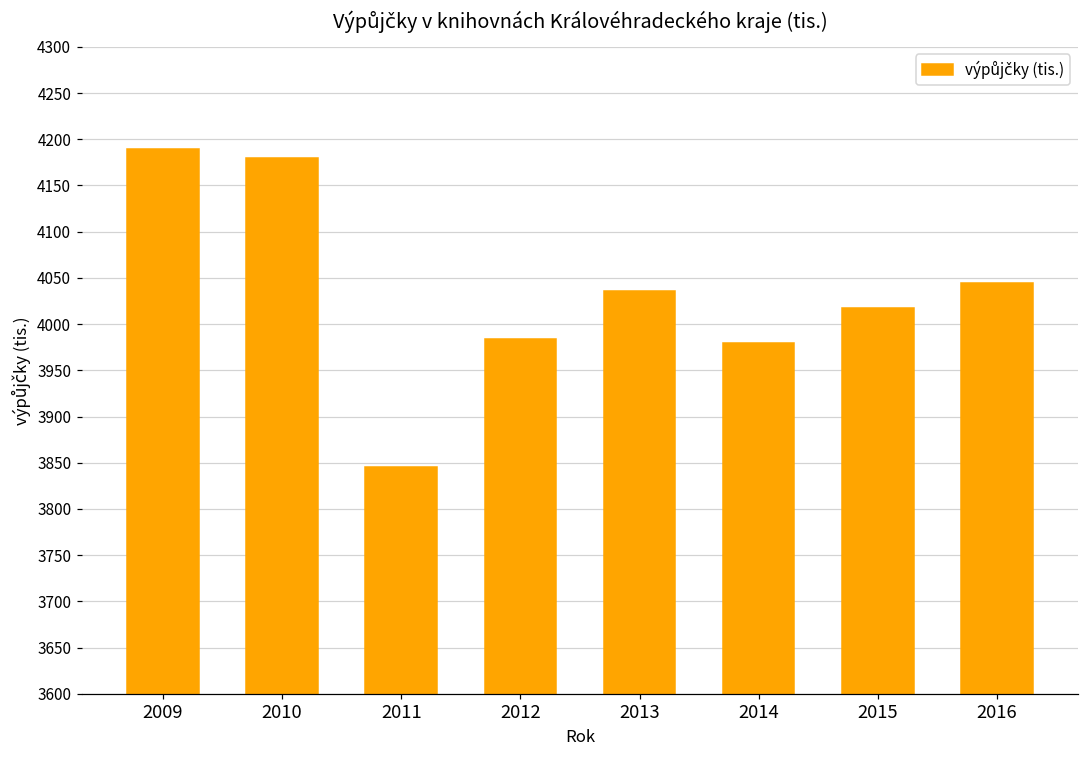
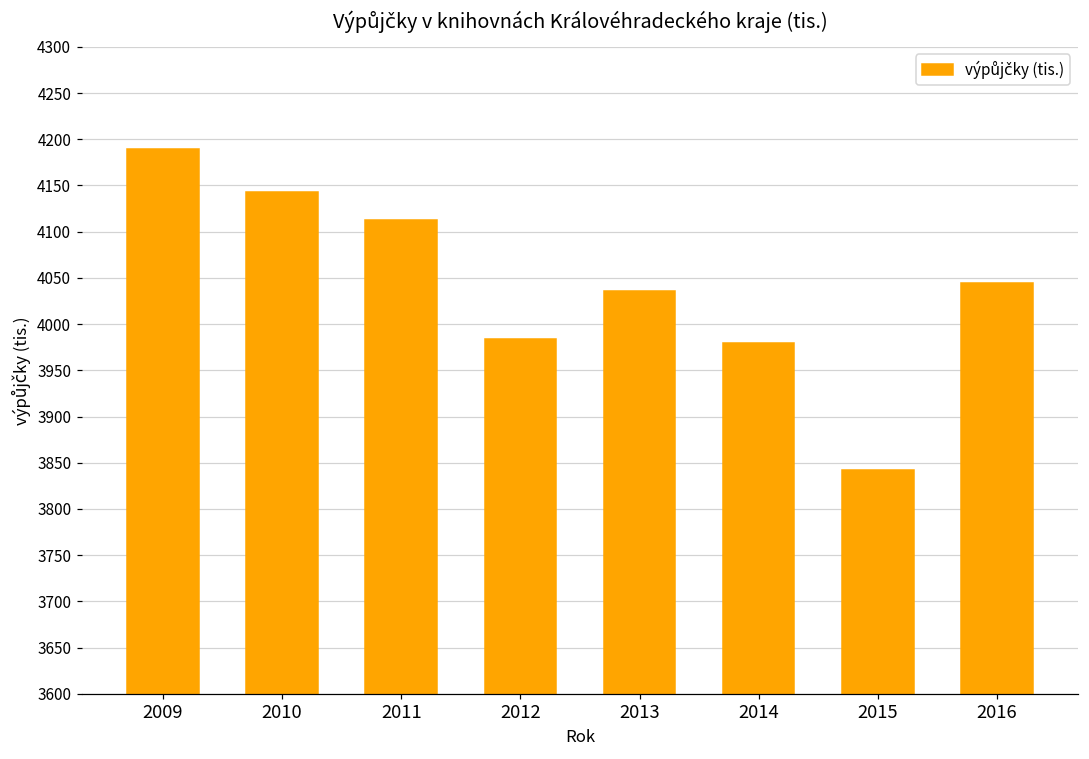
2010: 4180 -> 4140
2011: 3850 -> 4110
2015: 4020 -> 3840
